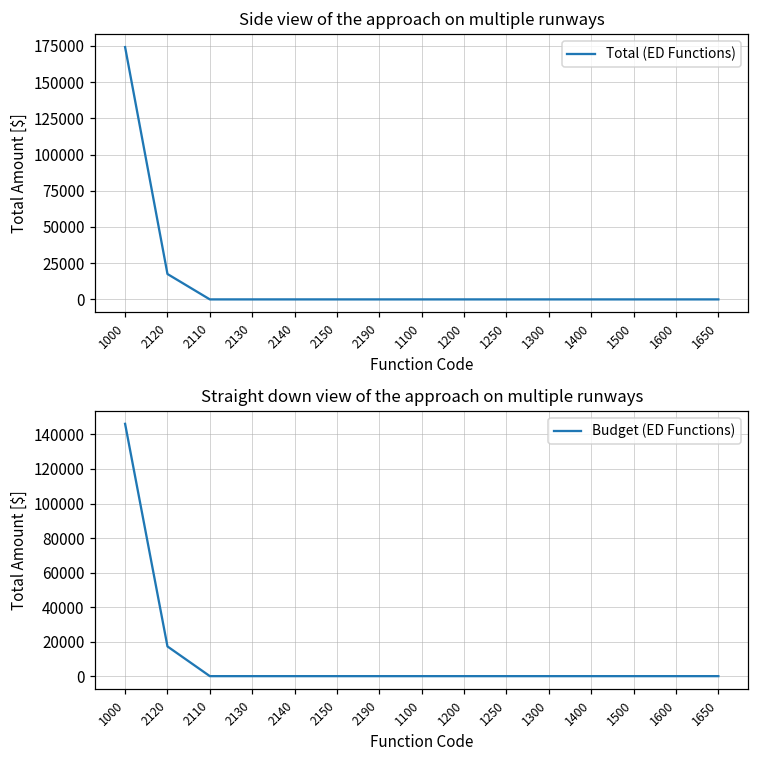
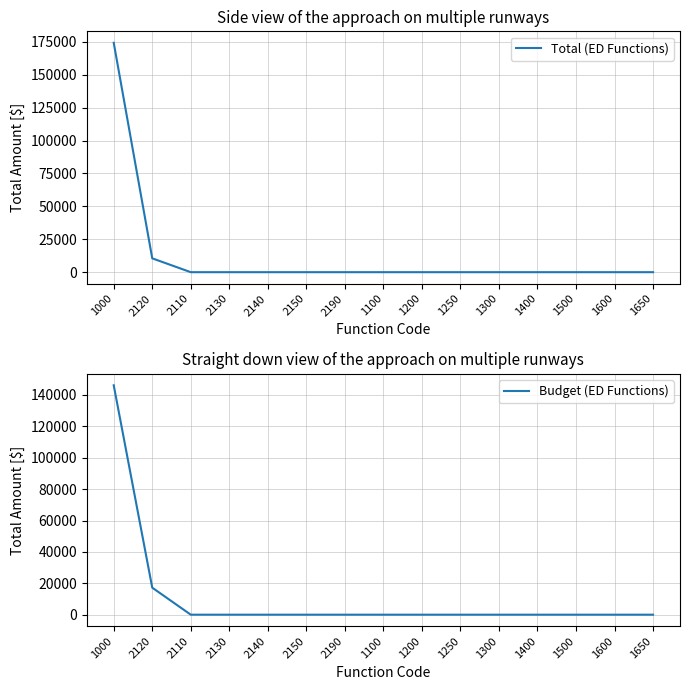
Side view of the approach on multiple runways, 2120: 18000 -> 11000
